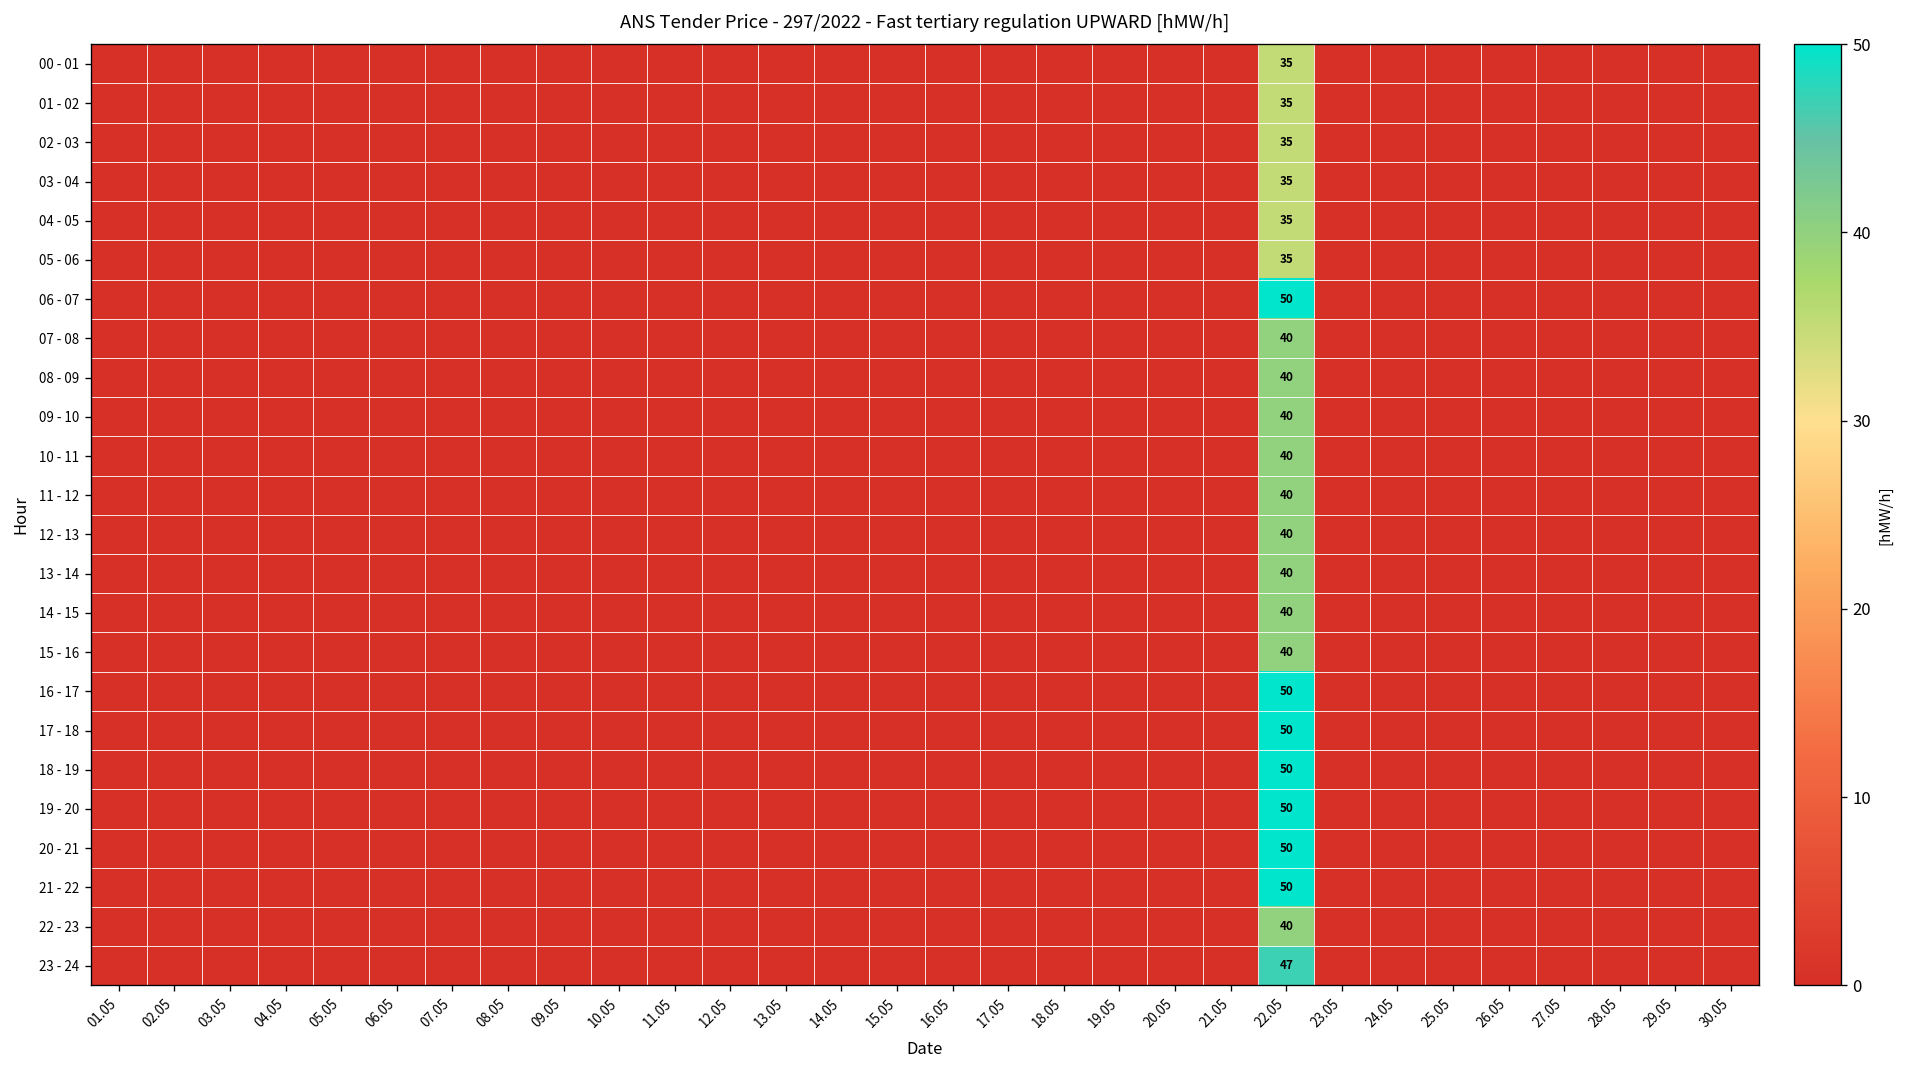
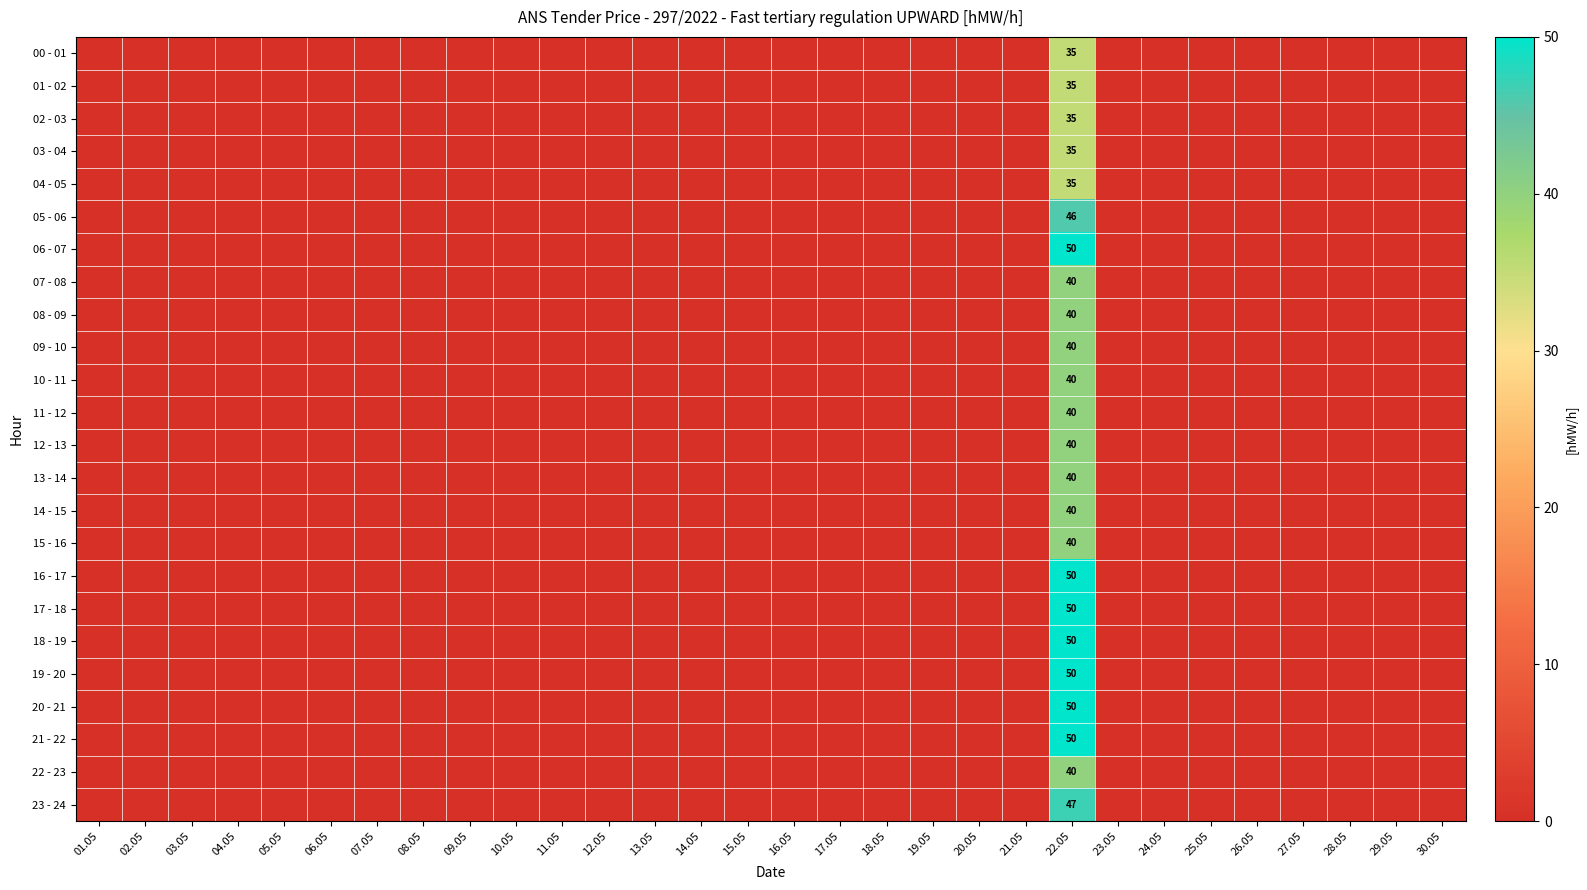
05 - 06, 22.05: 35 -> 46
